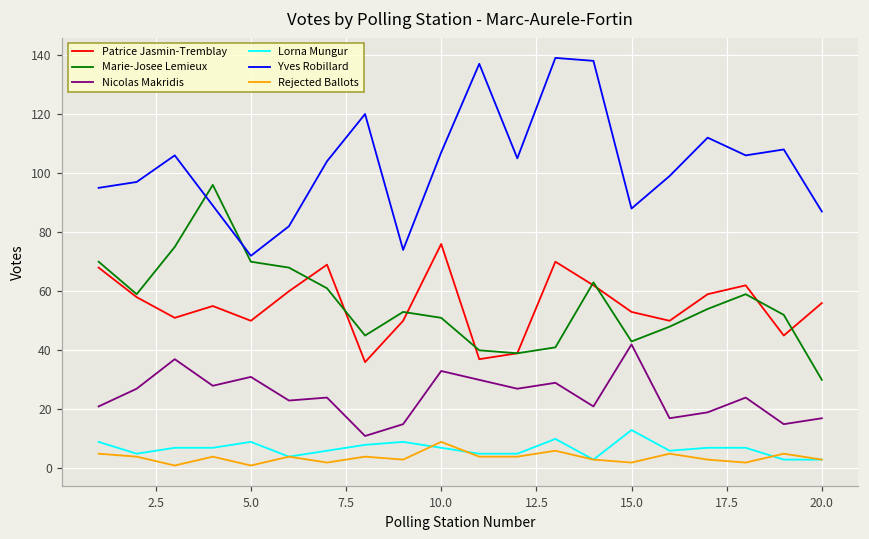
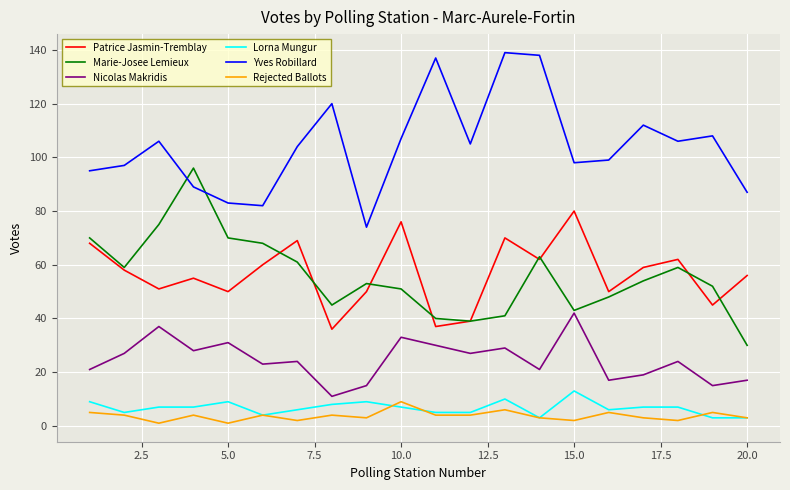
Yves Robillard, 5.0: 72 -> 83
Patrice Jasmin-Tremblay, 15.0: 53 -> 80
Yves Robillard, 15.0: 88 -> 98
